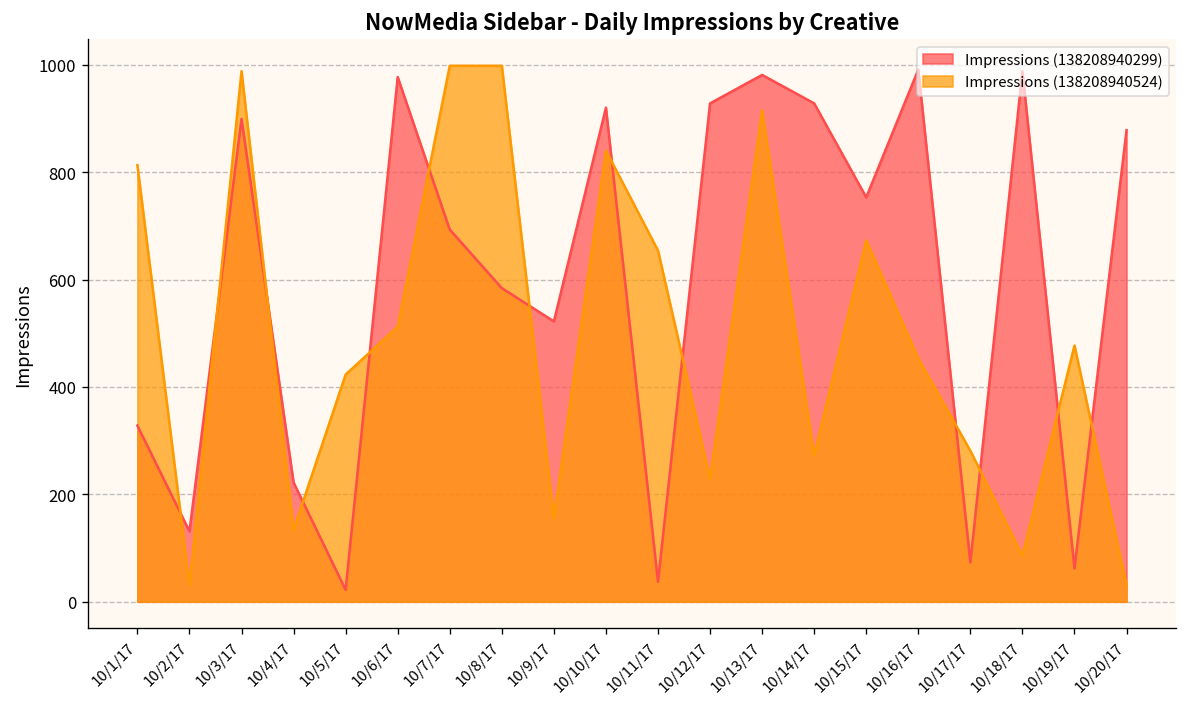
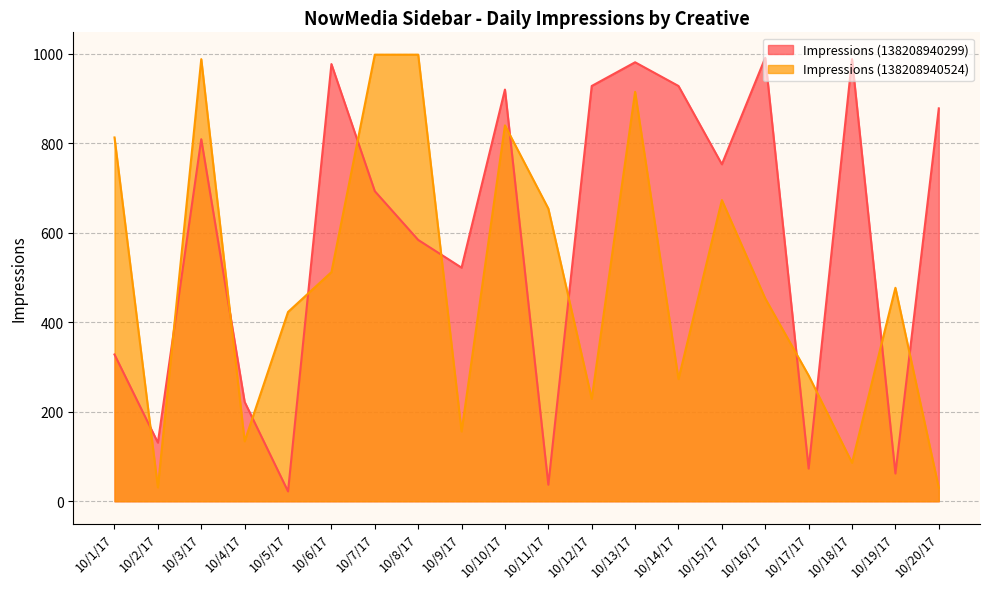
Impressions (138208940299), 10/3/17: 900 -> 810
